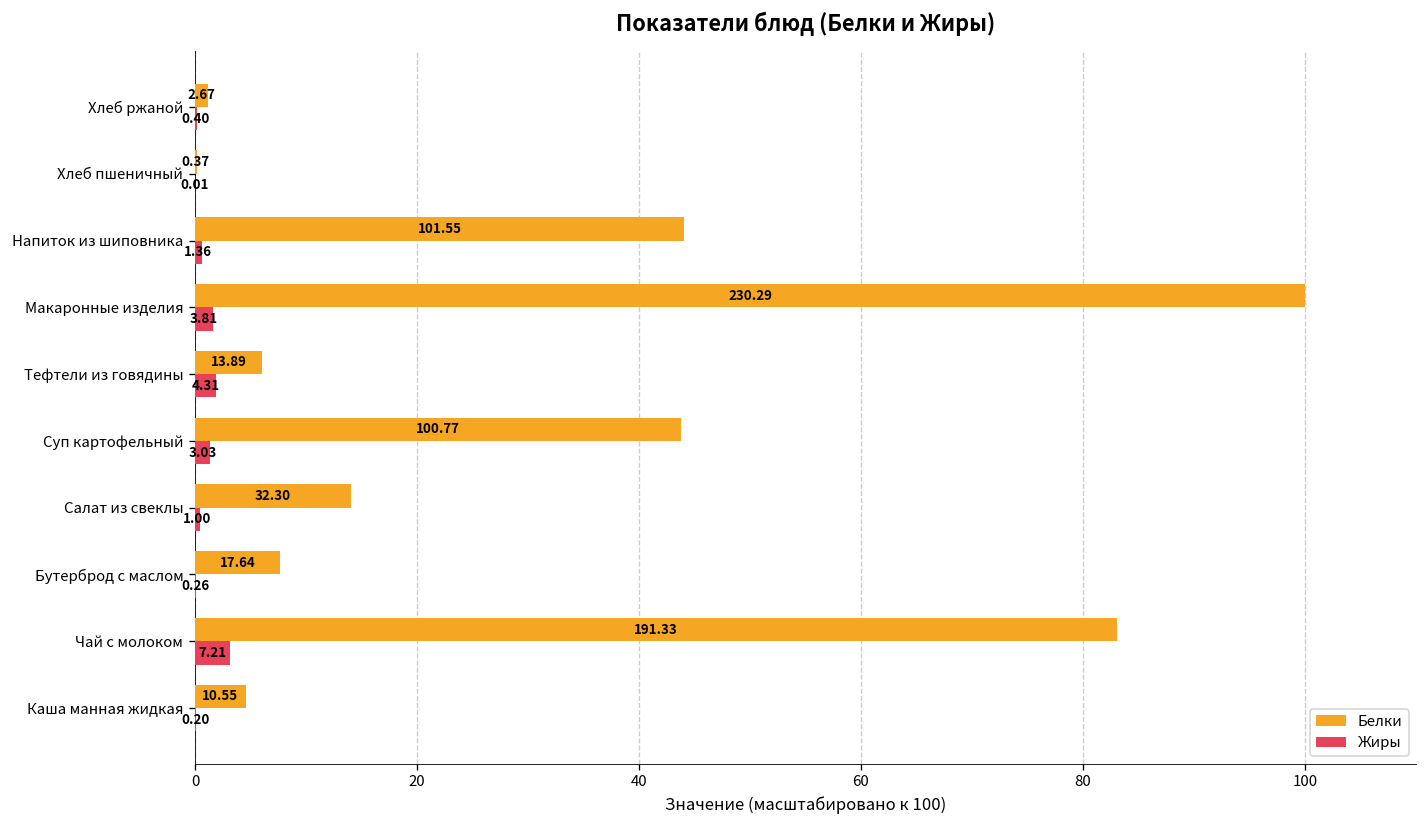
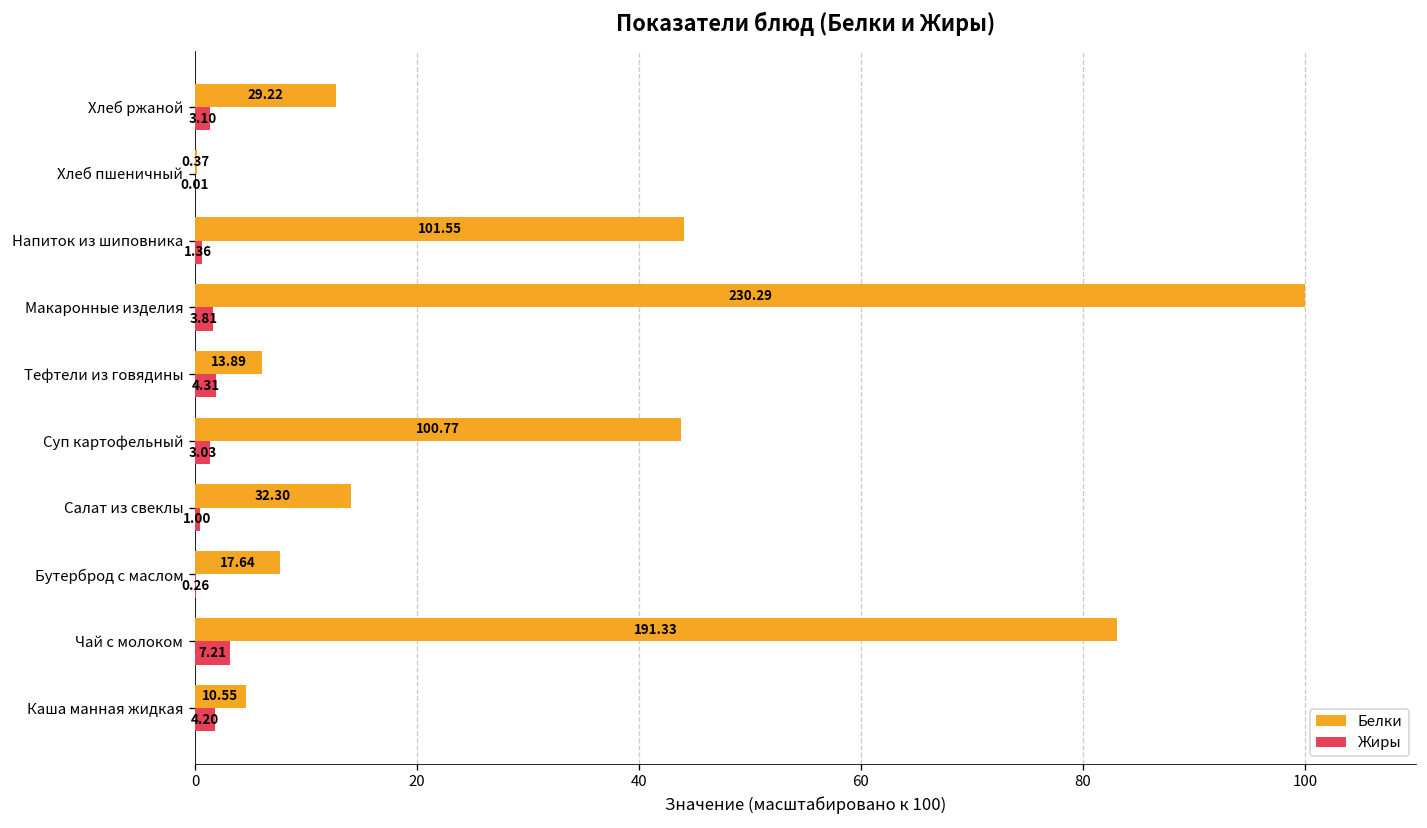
Белки, Хлеб ржаной: 2.67 -> 29.22
Жиры, Хлеб ржаной: 0.40 -> 3.10
Жиры, Каша манная жидкая: 0.20 -> 4.20
